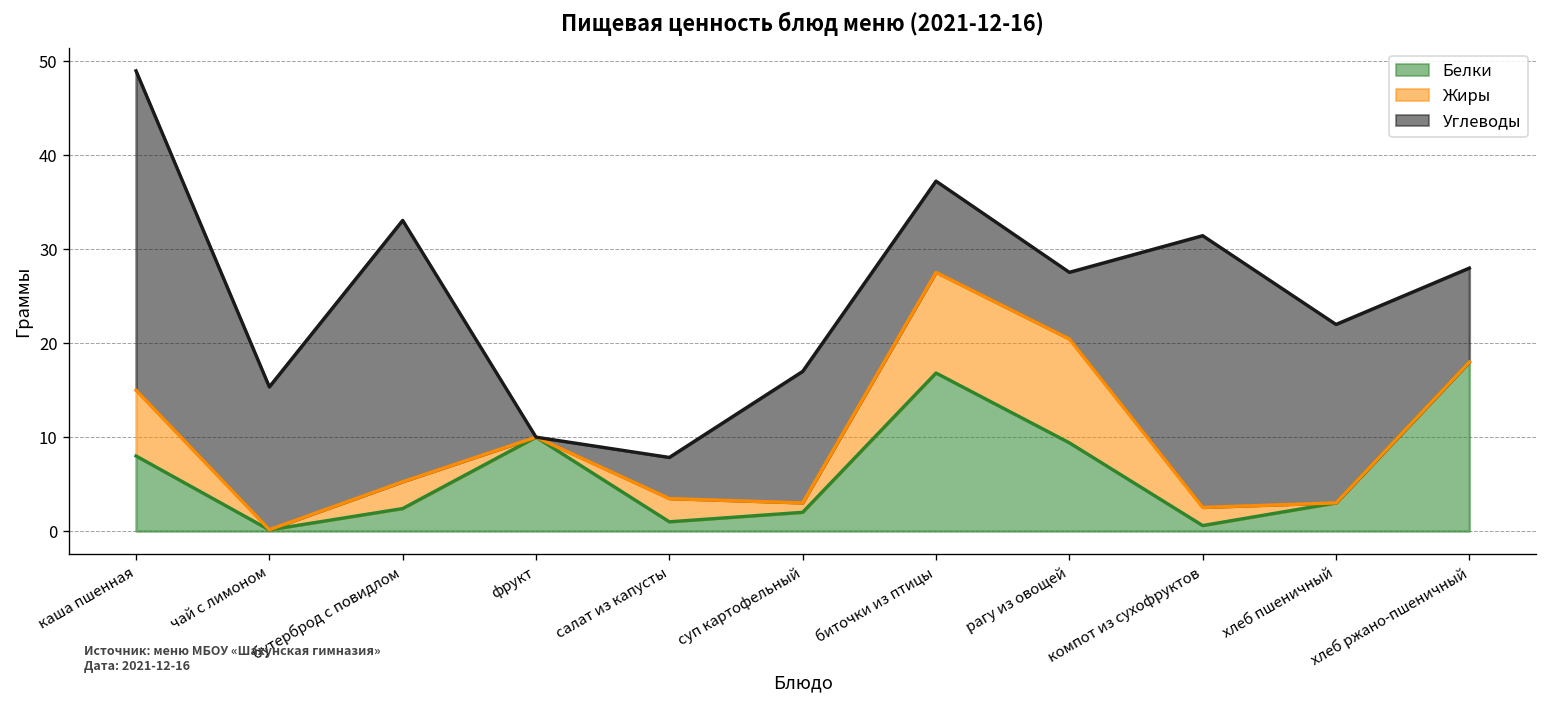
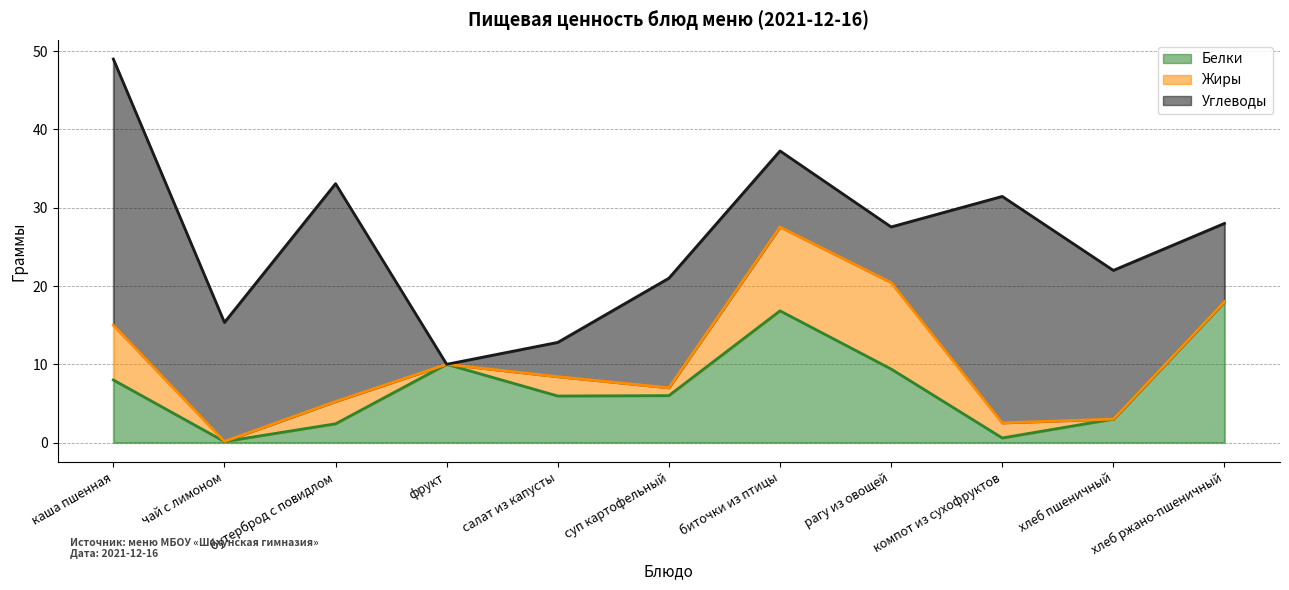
Белки, салат из капусты: 1 -> 6
Белки, суп картофельный: 2 -> 6
